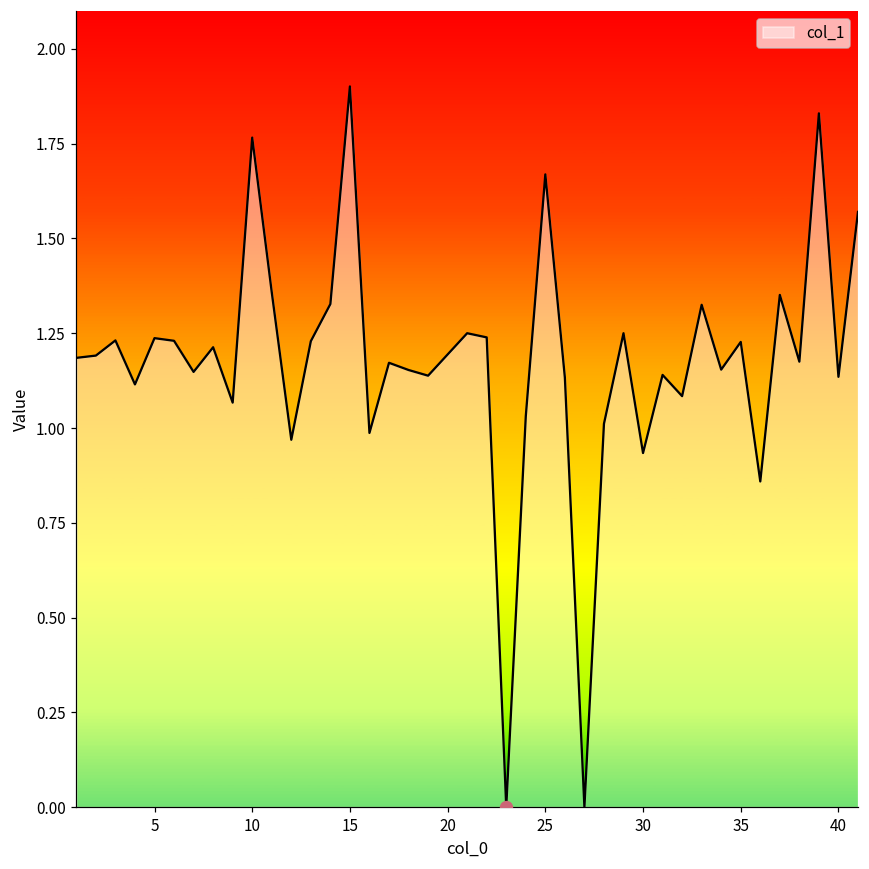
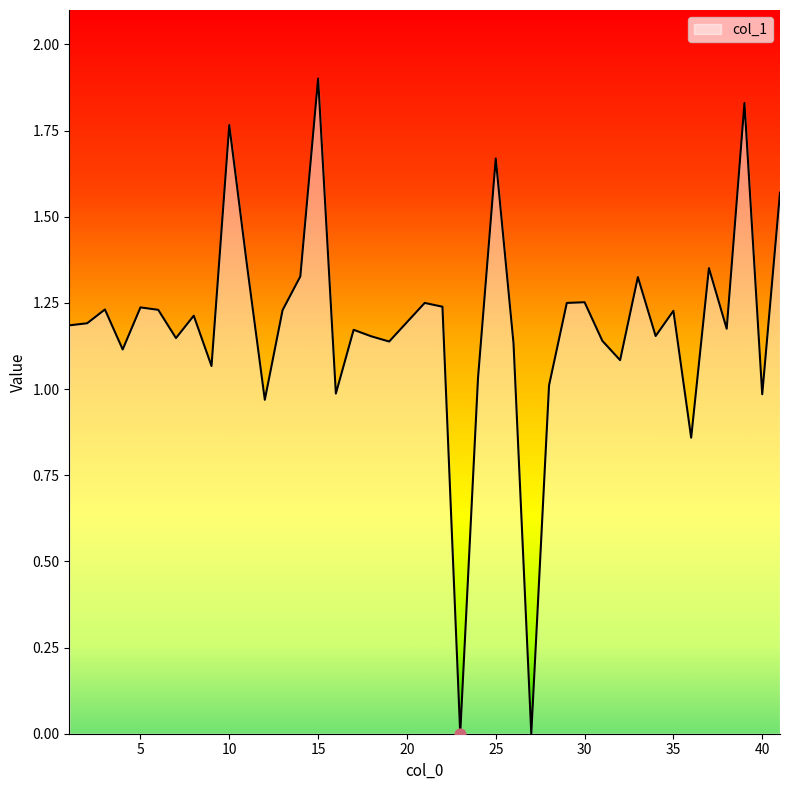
col_1, 30: 0.93 -> 1.25
col_1, 40: 1.14 -> 0.99
